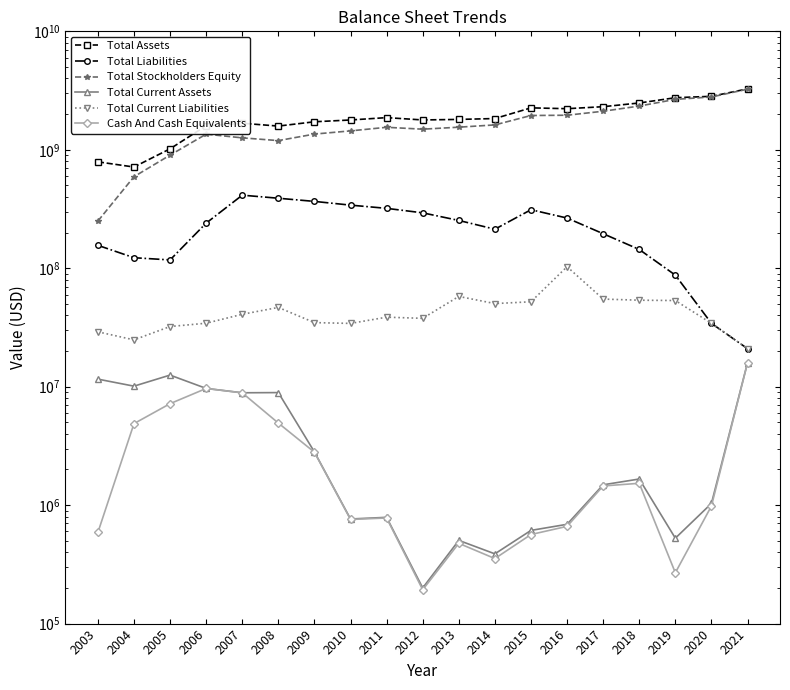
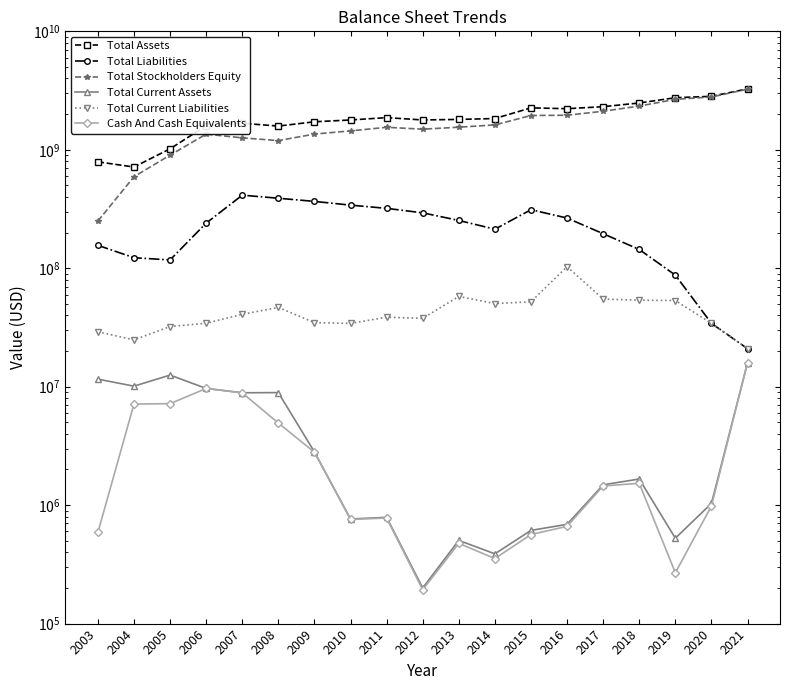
Cash And Cash Equivalents, 2004: 4900000 -> 7000000
